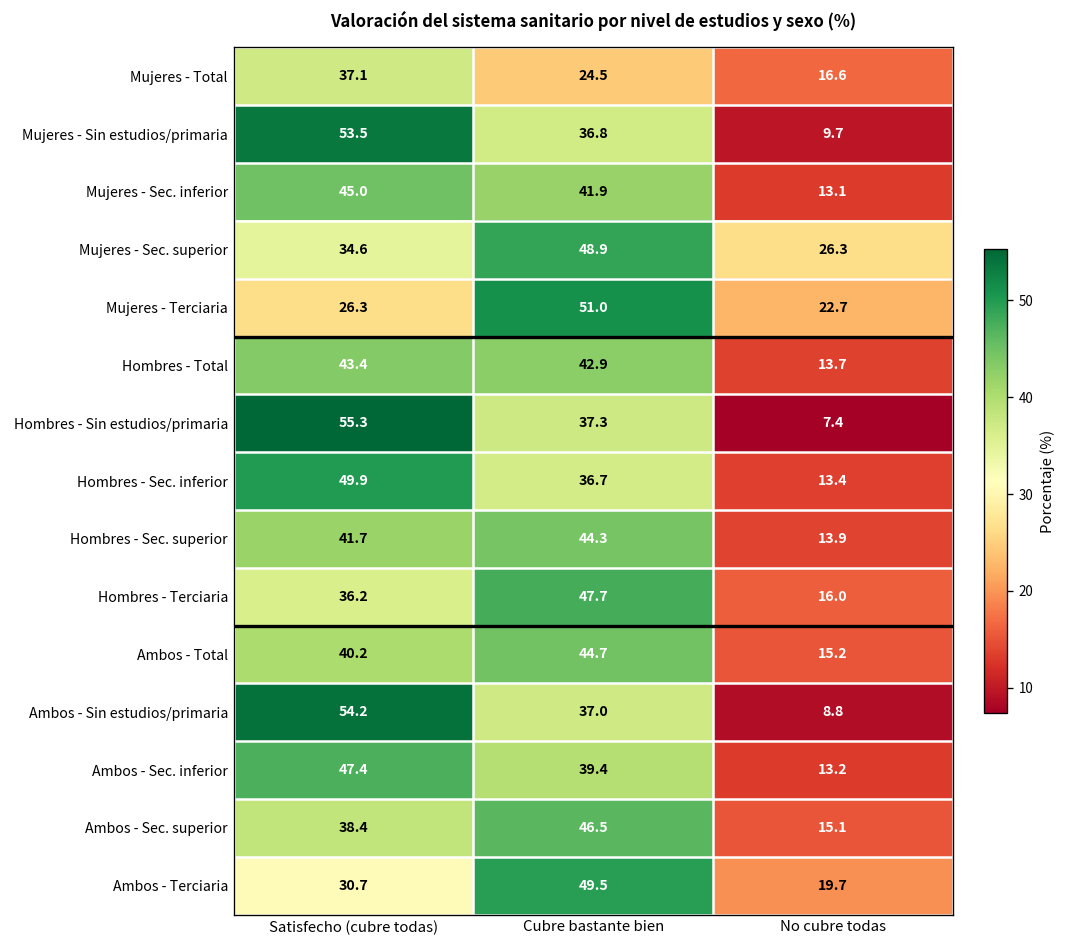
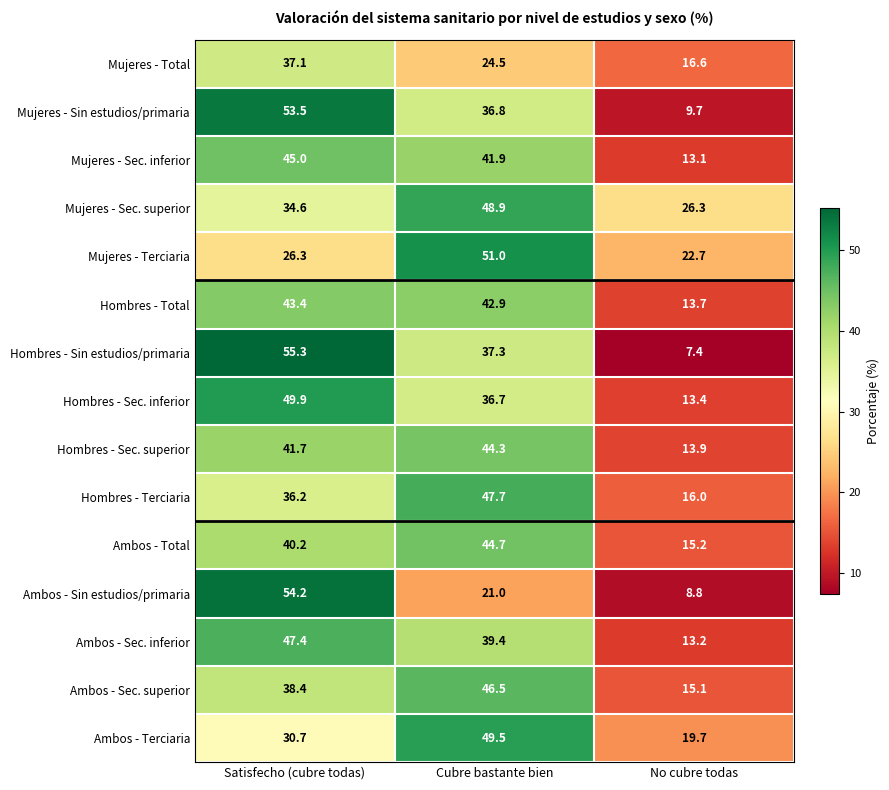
Ambos - Sin estudios/primaria, Cubre bastante bien: 37.0 -> 21.0
